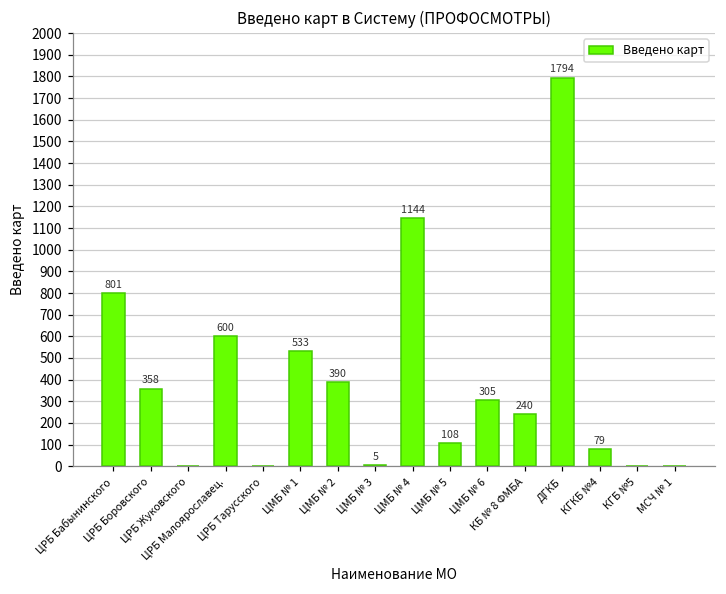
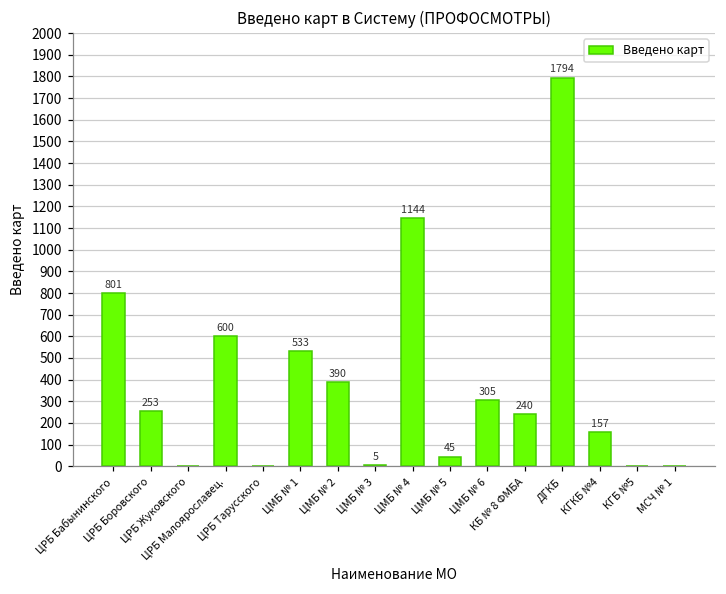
ЦРБ Боровского: 358 -> 253
ЦМБ № 5: 108 -> 45
КГКБ №4: 79 -> 157
